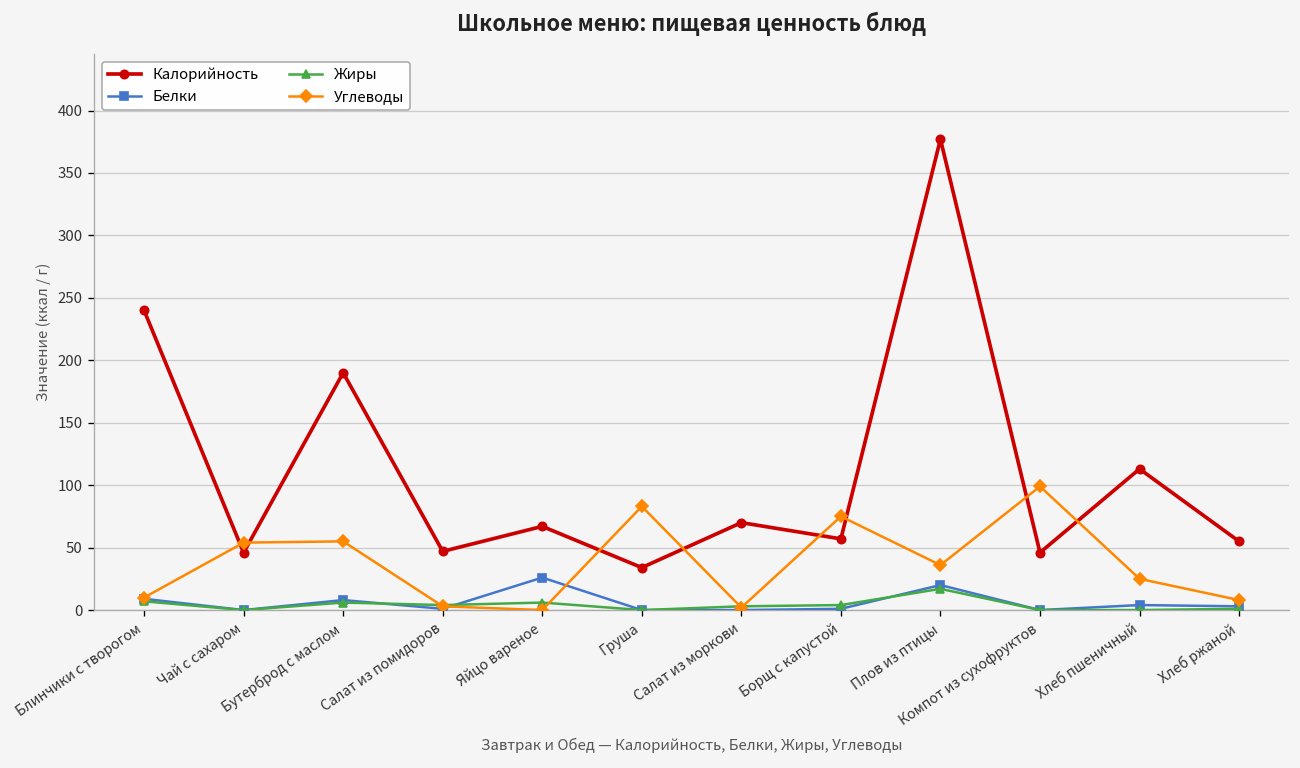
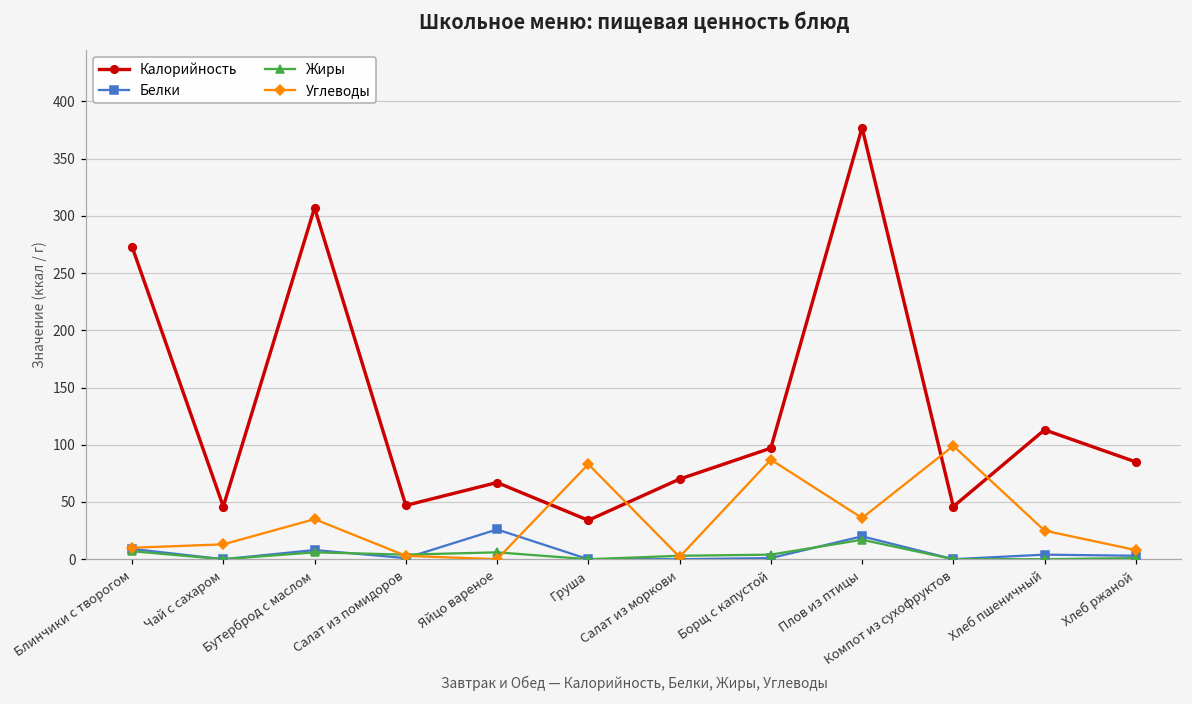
Калорийность, Блинчики с творогом: 240 -> 273
Углеводы, Чай с сахаром: 54 -> 13
Калорийность, Бутерброд с маслом: 190 -> 307
Углеводы, Бутерброд с маслом: 55 -> 35
Калорийность, Борщ с капустой: 57 -> 97
Углеводы, Борщ с капустой: 75 -> 87
Калорийность, Хлеб ржаной: 55 -> 85
